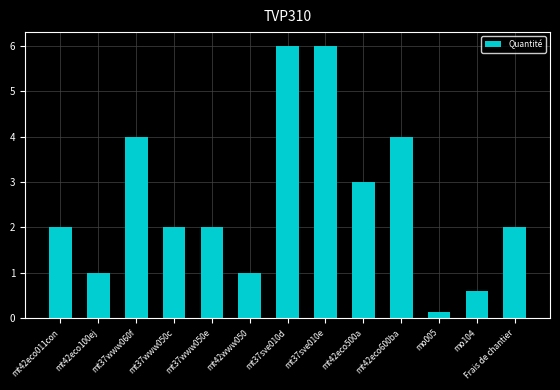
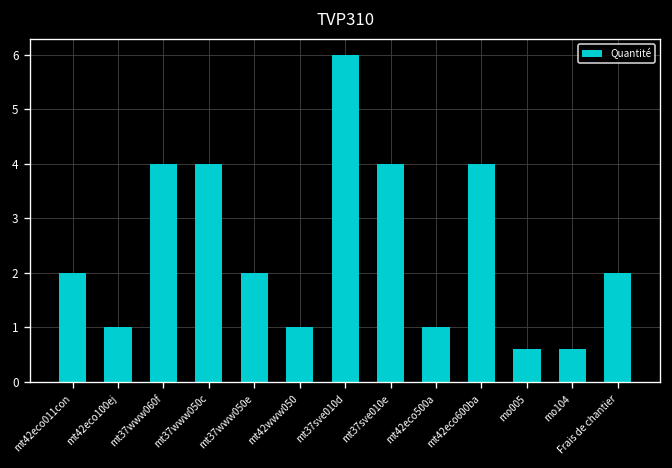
mt37www050c: 2 -> 4
mt37sve010e: 6 -> 4
mt42eco500a: 3 -> 1
mo005: 0.1 -> 0.6
